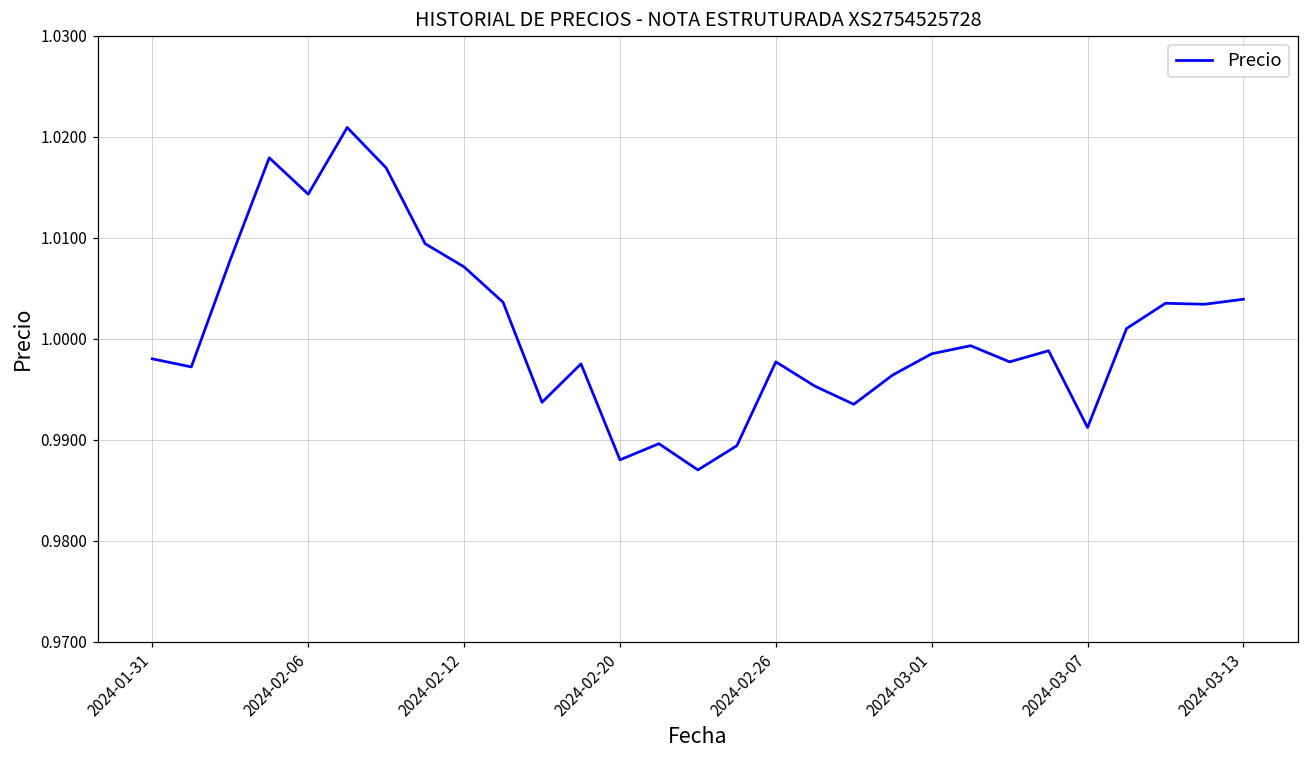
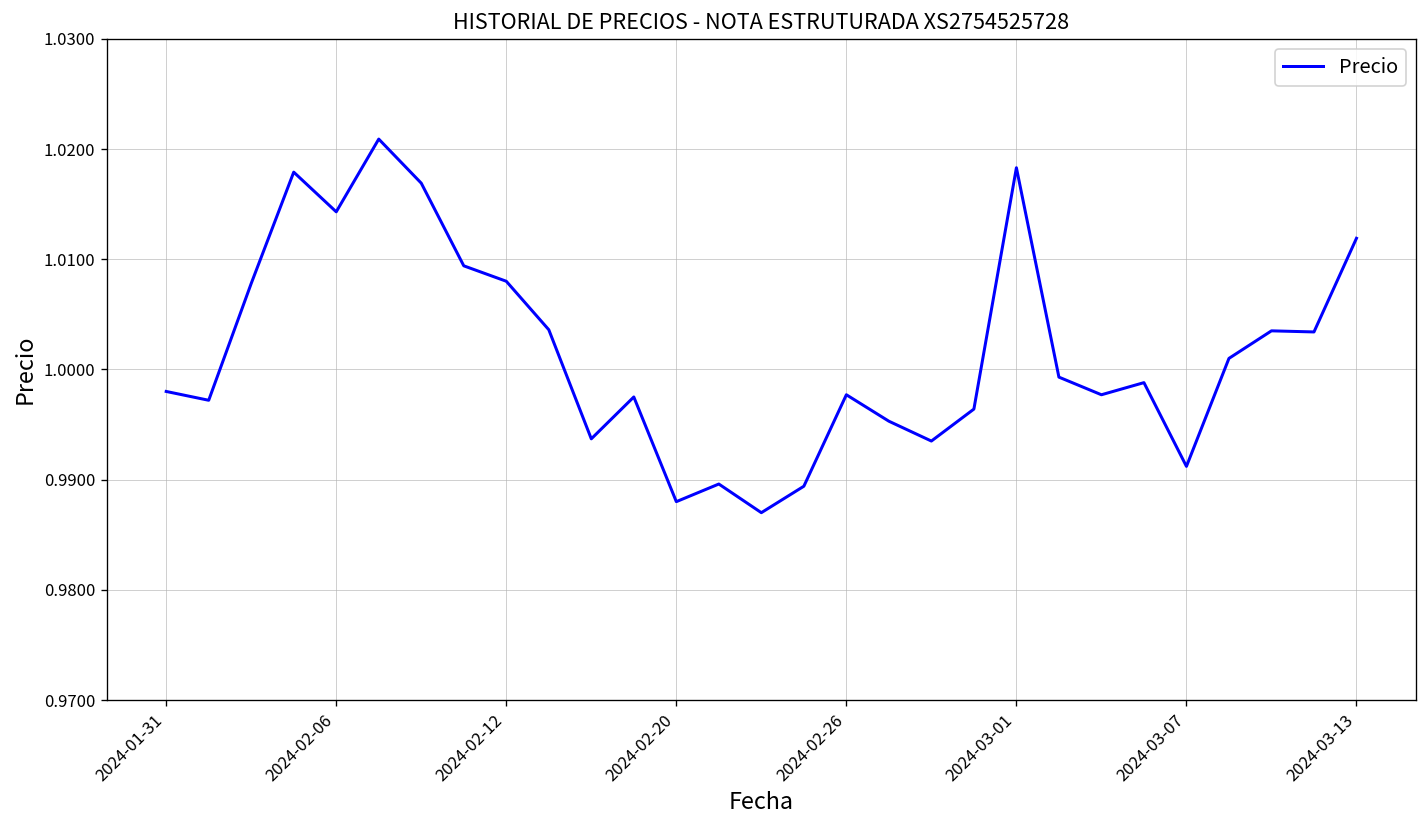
2024-02-12: 1.007 -> 1.008
2024-03-01: 0.999 -> 1.018
2024-03-13: 1.004 -> 1.012
